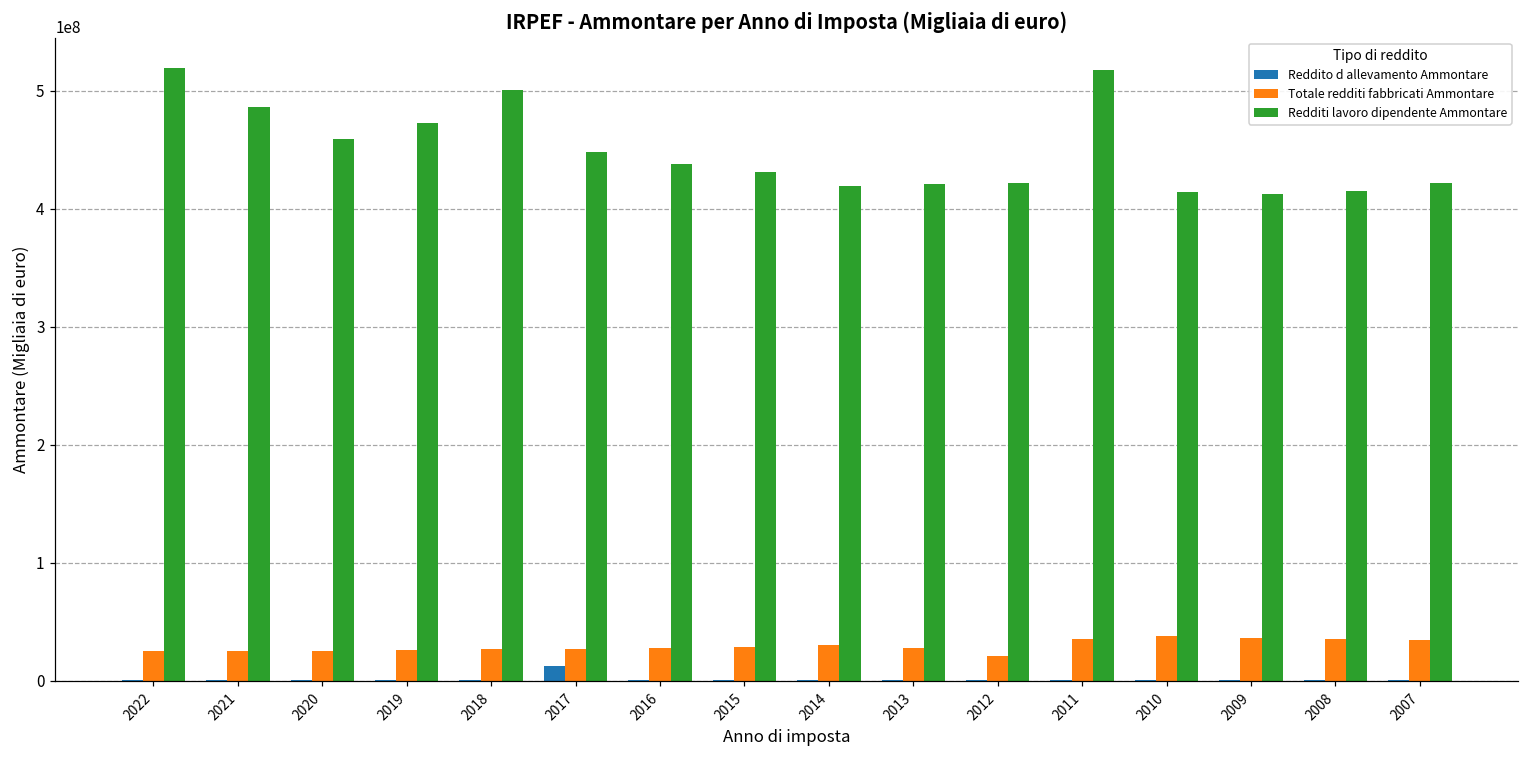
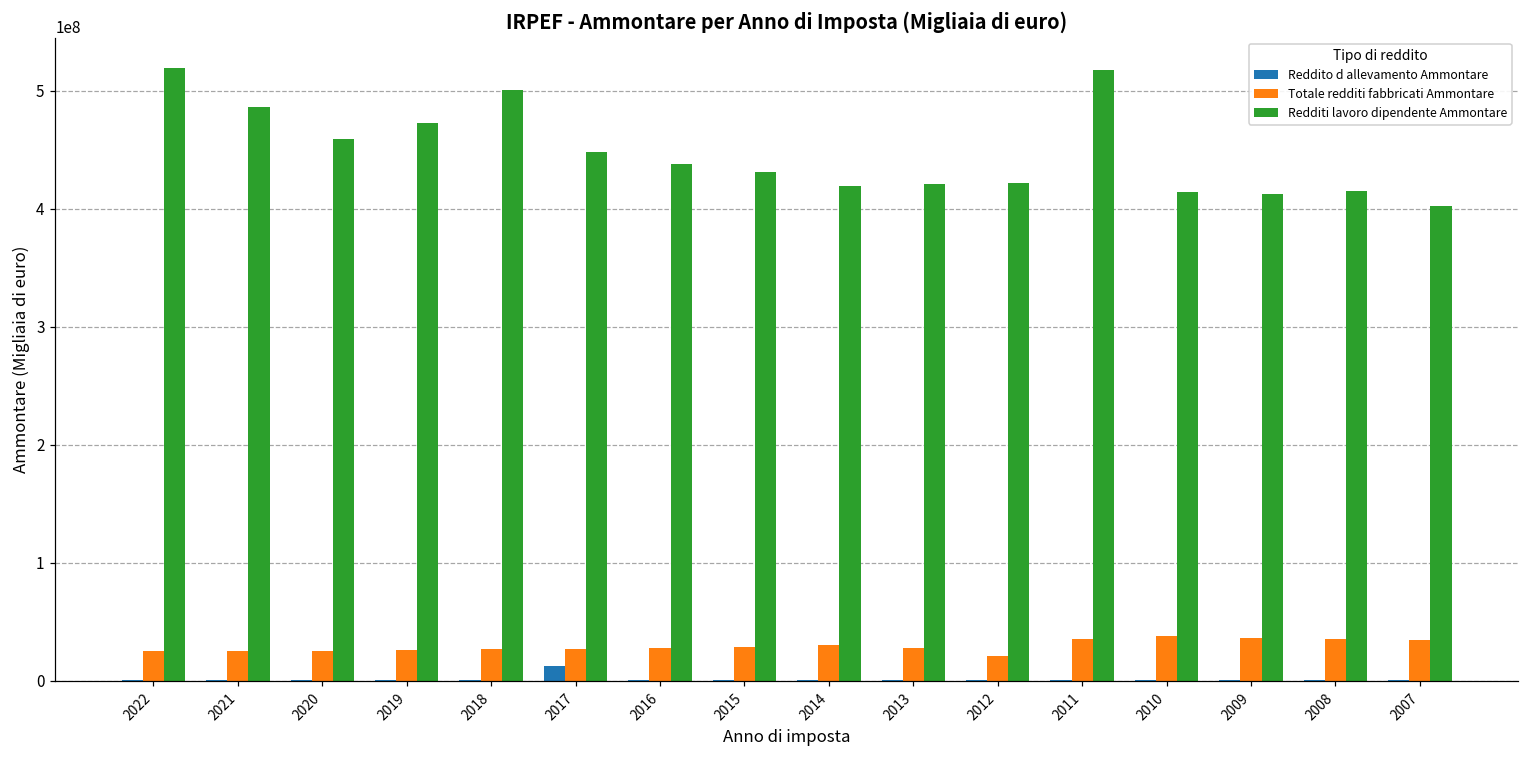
Redditi lavoro dipendente Ammontare, 2007: 422000000 -> 403000000
